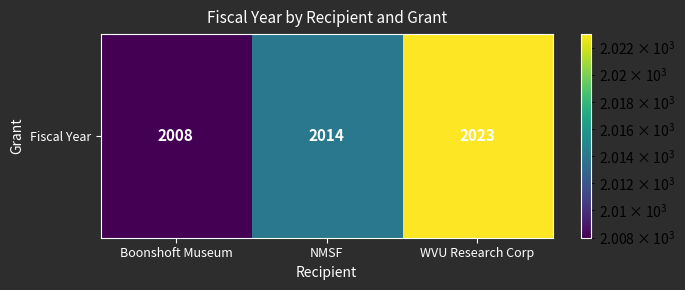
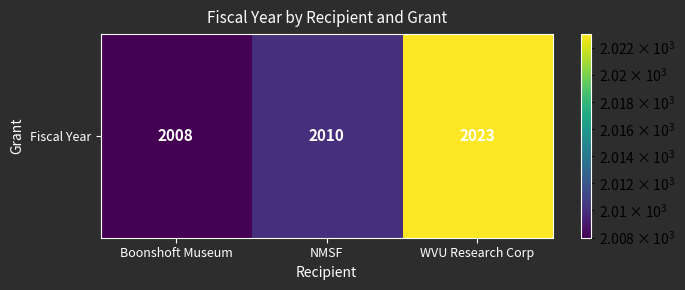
Fiscal Year, NMSF: 2014 -> 2010
